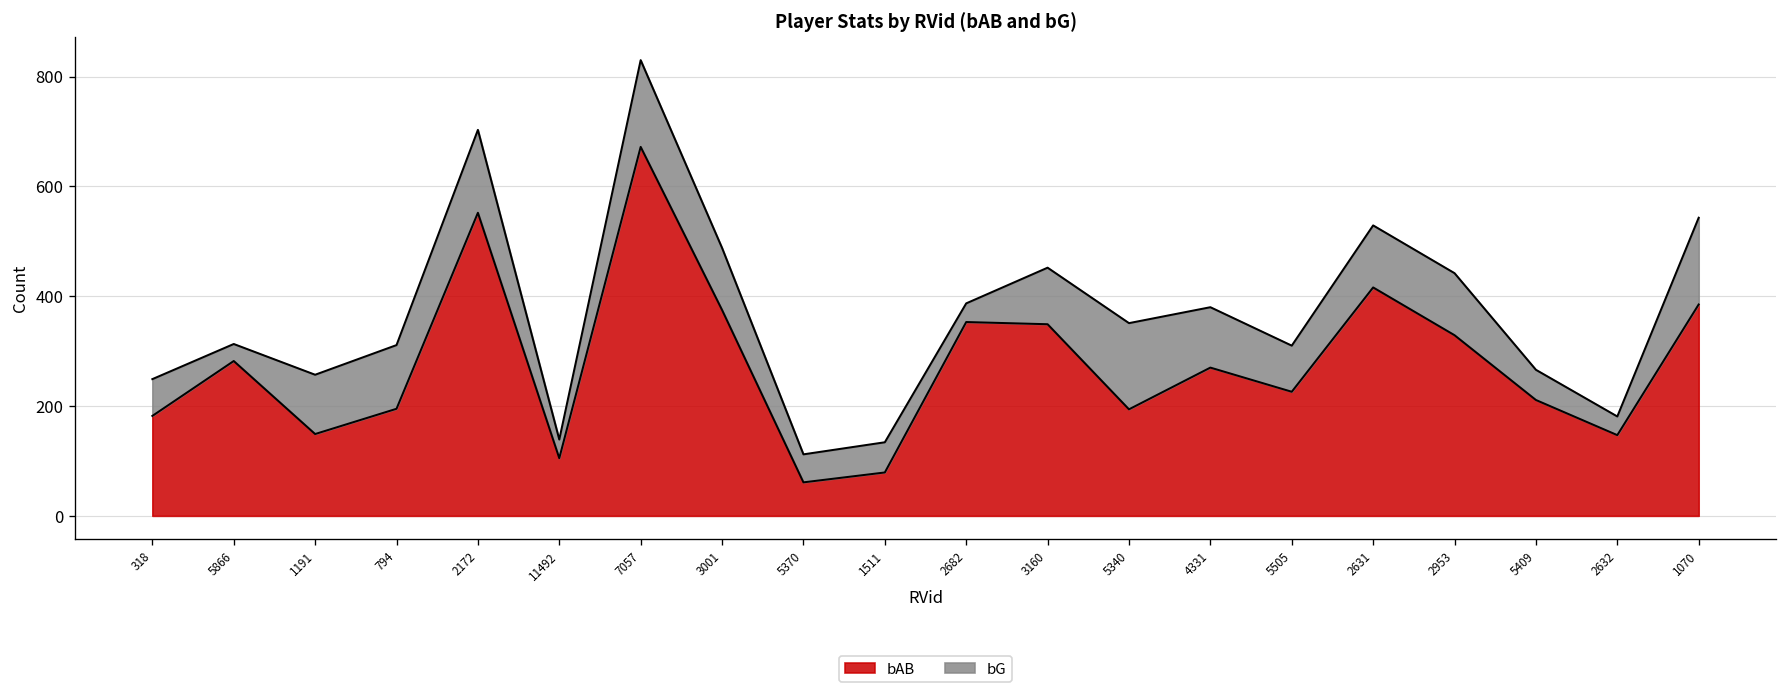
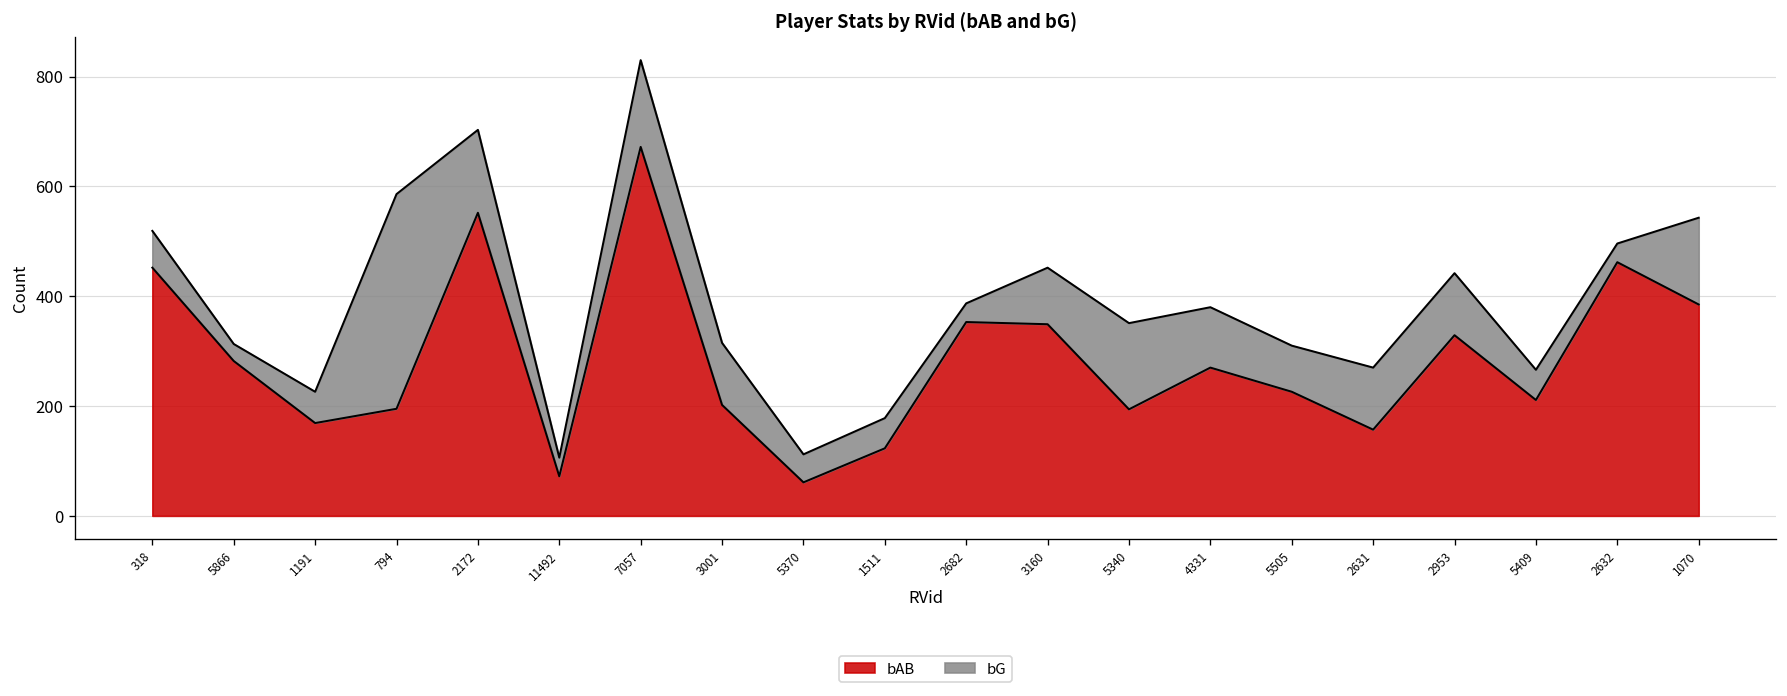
bAB, 318: 180 -> 450
bAB, 1191: 150 -> 170
bG, 1191: 110 -> 60
bG, 794: 120 -> 390
bAB, 11492: 110 -> 70
bAB, 3001: 380 -> 200
bAB, 1511: 80 -> 120
bAB, 2631: 420 -> 160
bAB, 2632: 150 -> 460
